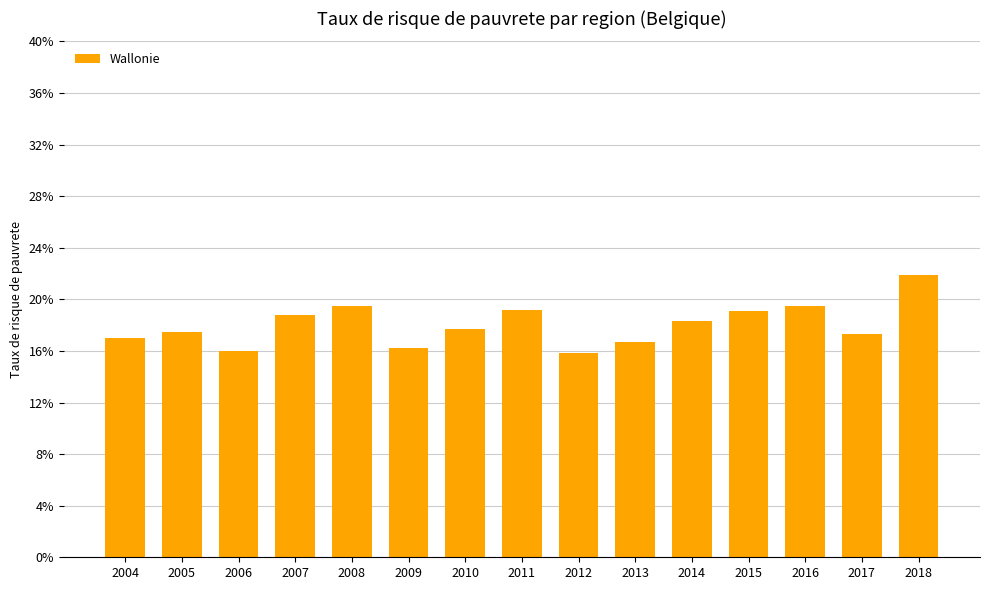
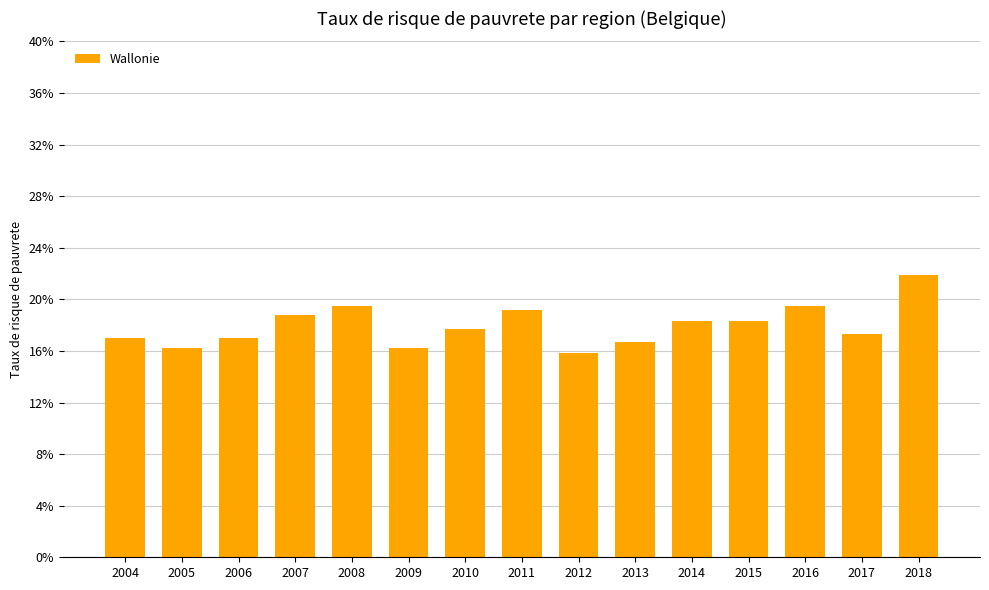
2005: 17.5% -> 16.2%
2006: 16.0% -> 17.0%
2015: 19.1% -> 18.3%
